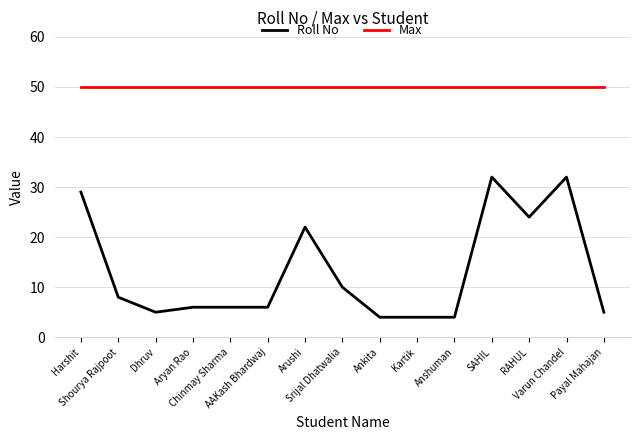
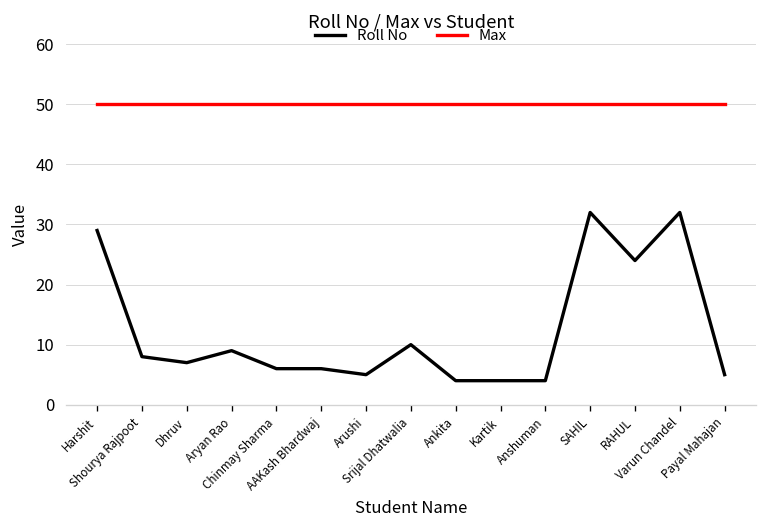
Roll No, Dhruv: 5 -> 7
Roll No, Aryan Rao: 6 -> 9
Roll No, Arushi: 22 -> 5
